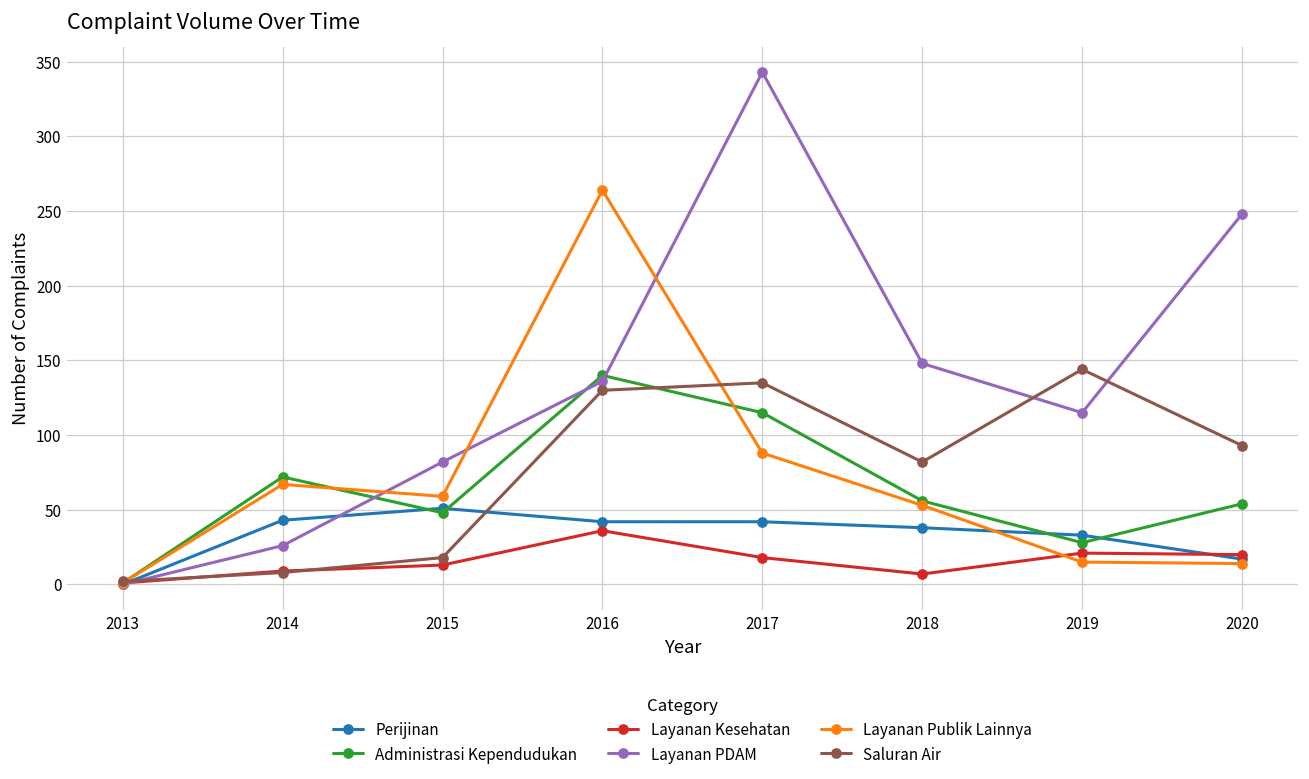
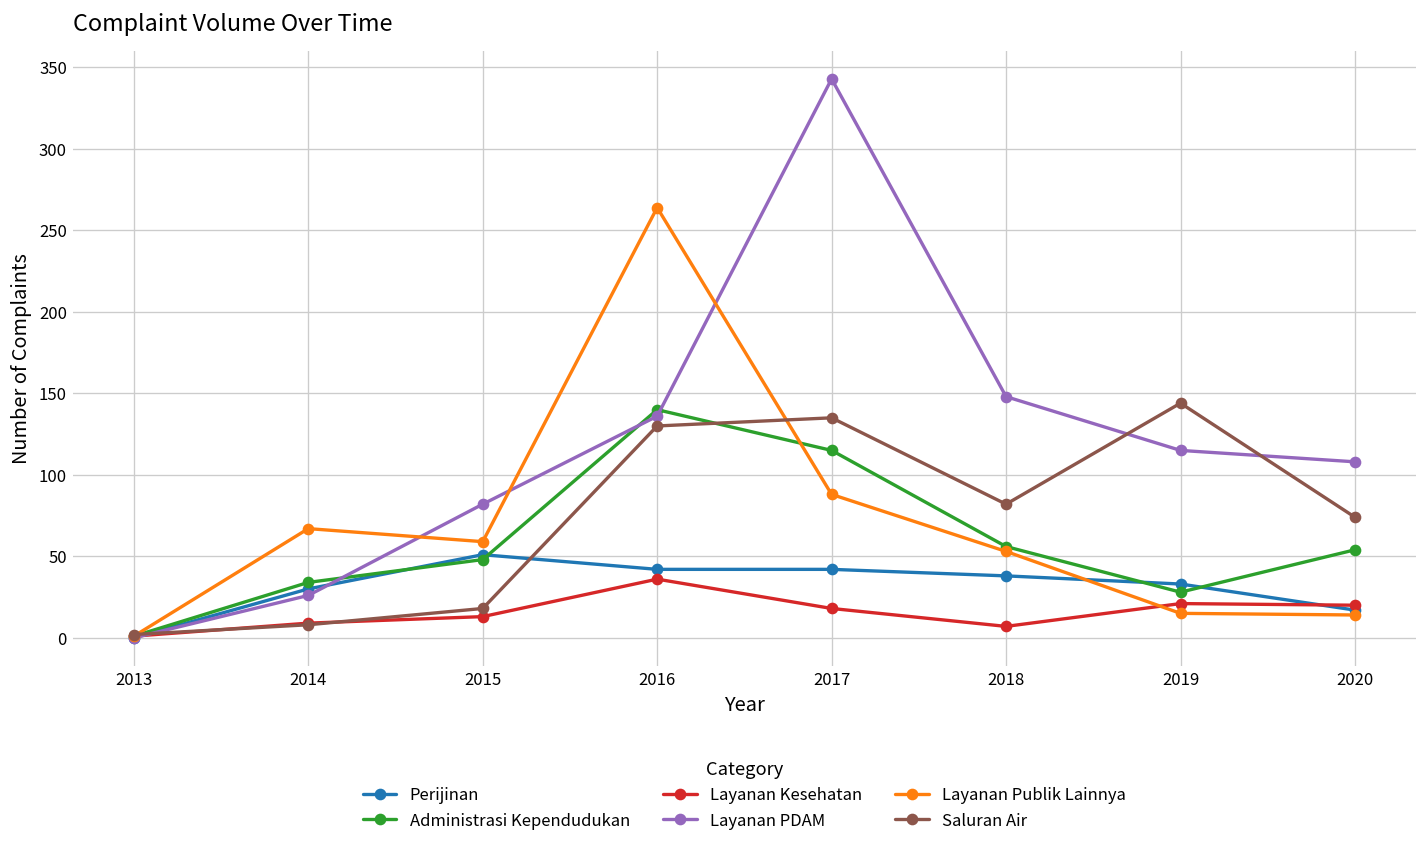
Perijinan, 2014: 43 -> 30
Administrasi Kependudukan, 2014: 72 -> 34
Layanan PDAM, 2020: 248 -> 108
Saluran Air, 2020: 93 -> 74
